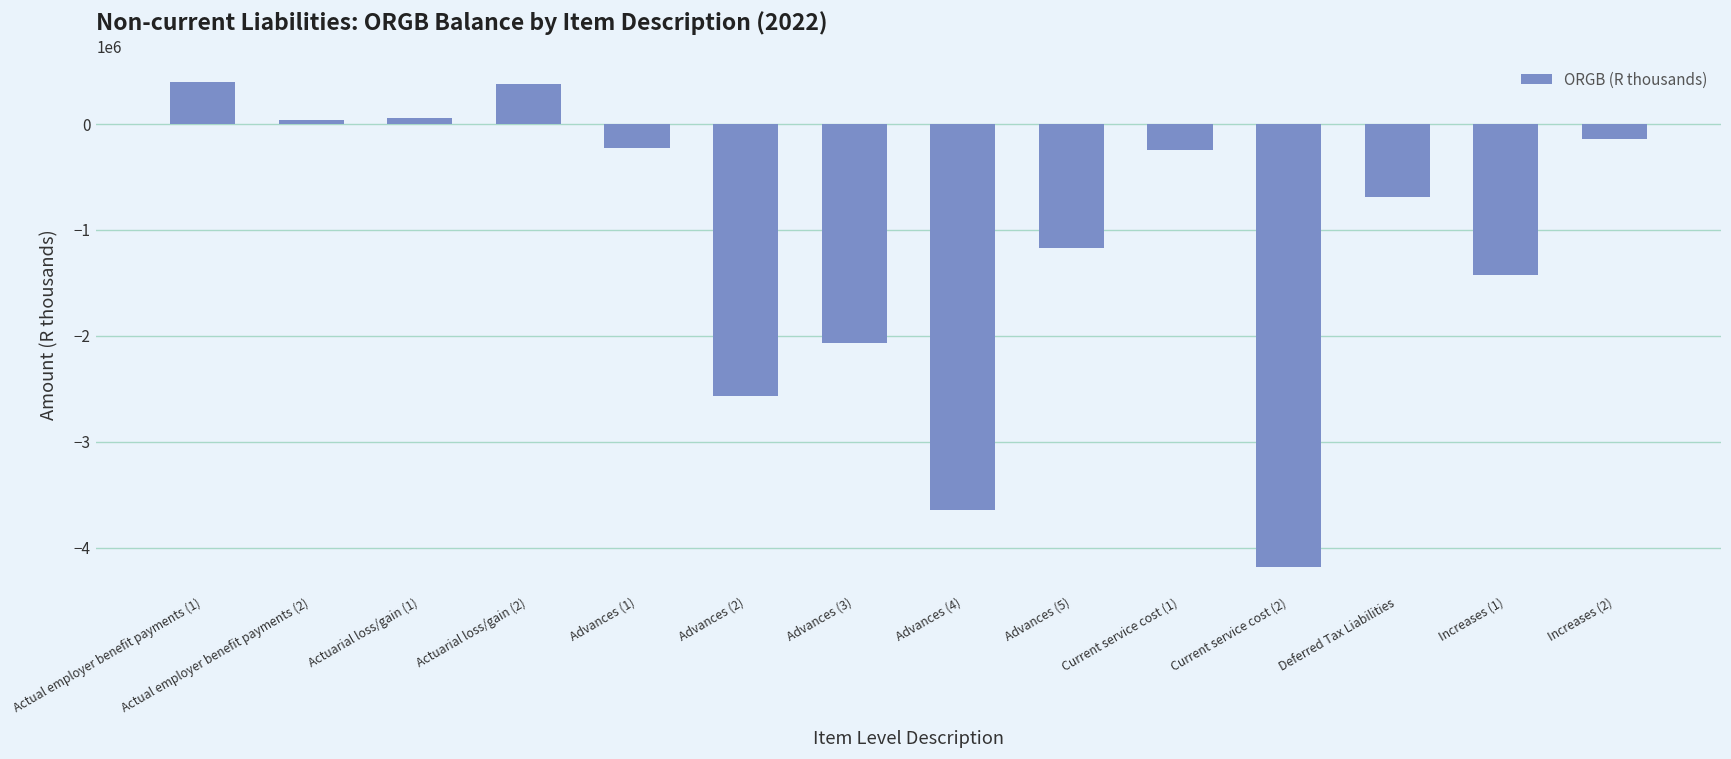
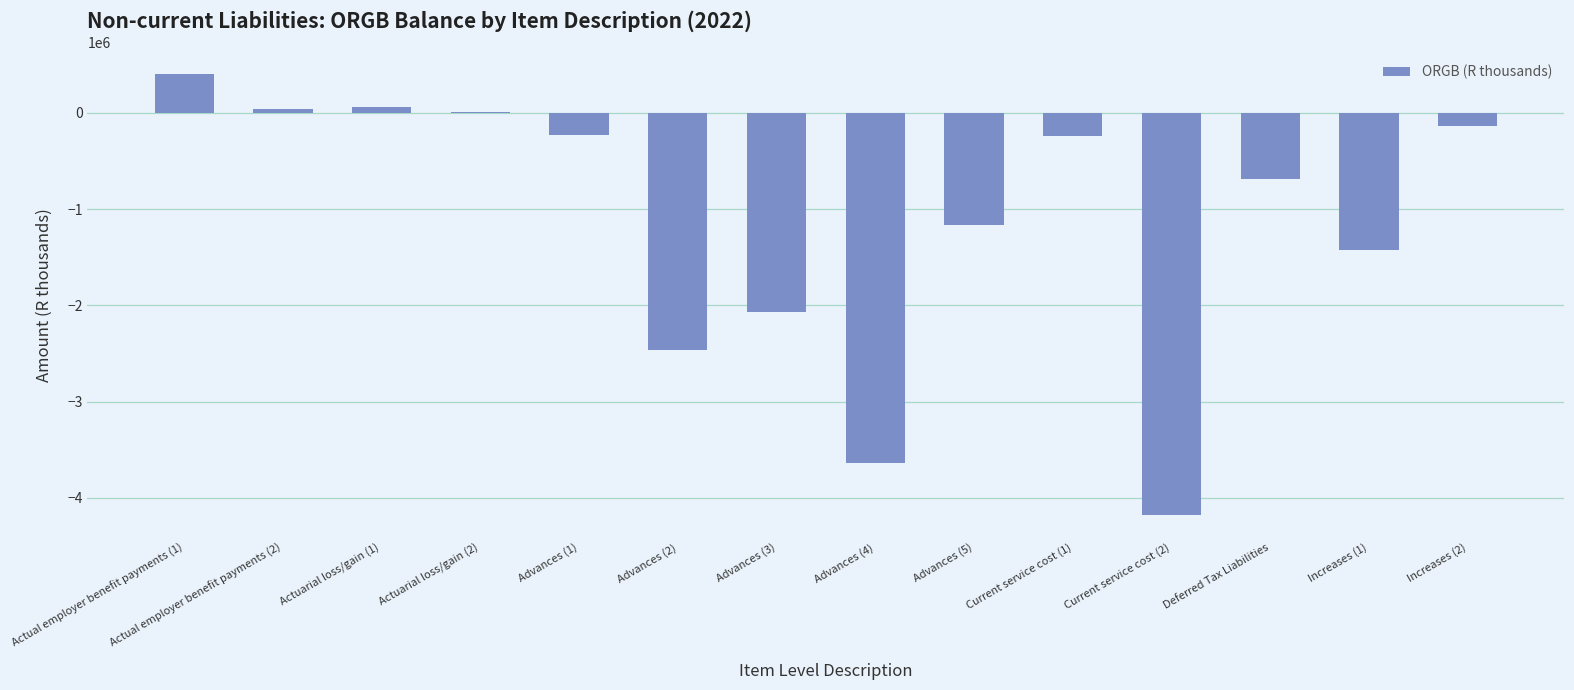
Actuarial loss/gain (2): 400000 -> 0
Advances (2): -2600000 -> -2500000
